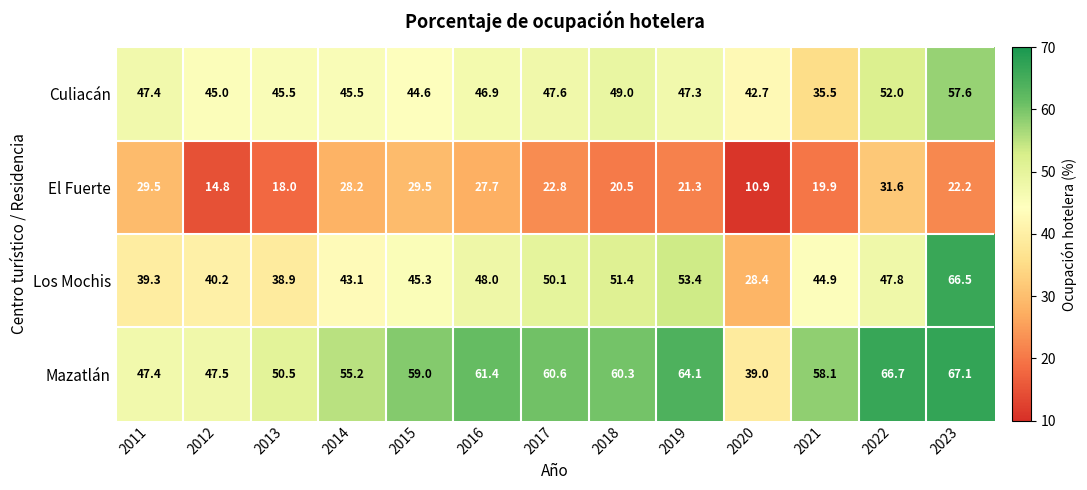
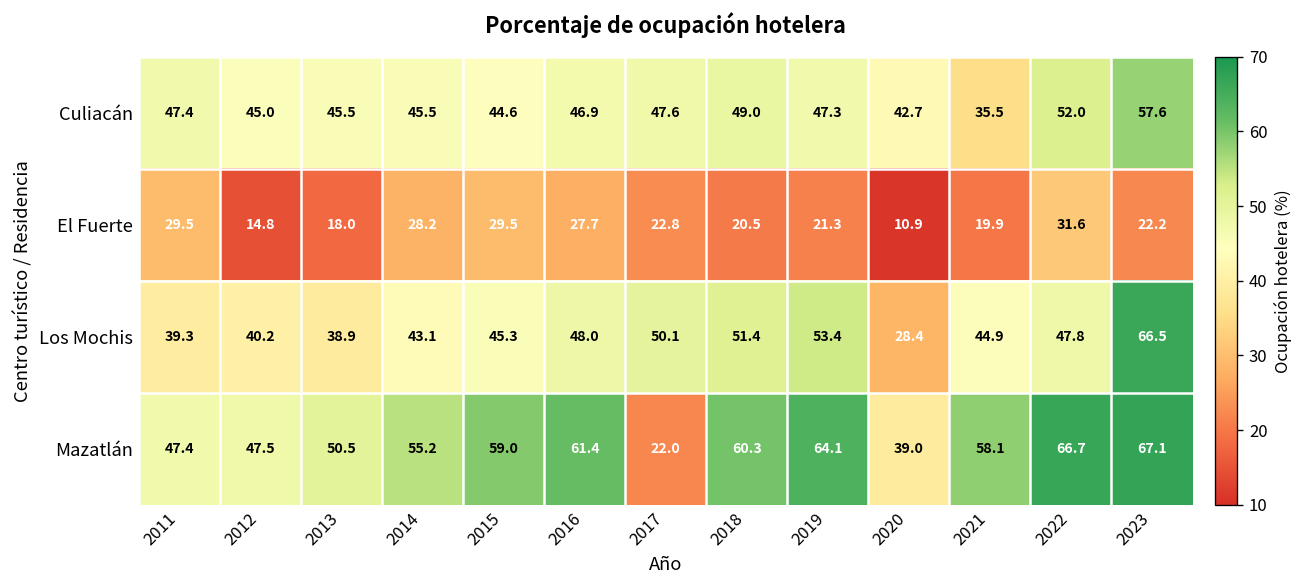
Mazatlán, 2017: 60.6 -> 22.0
